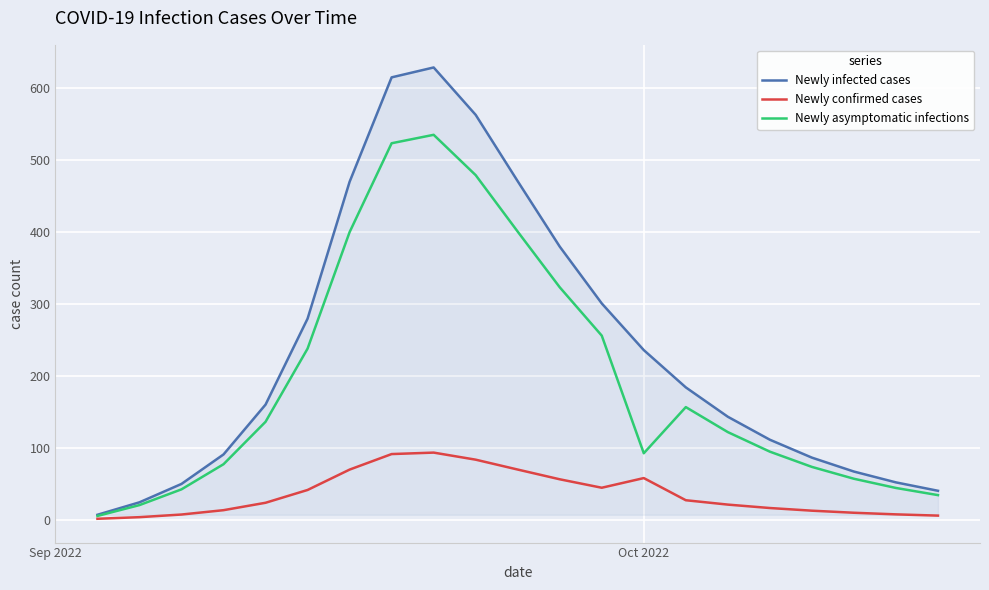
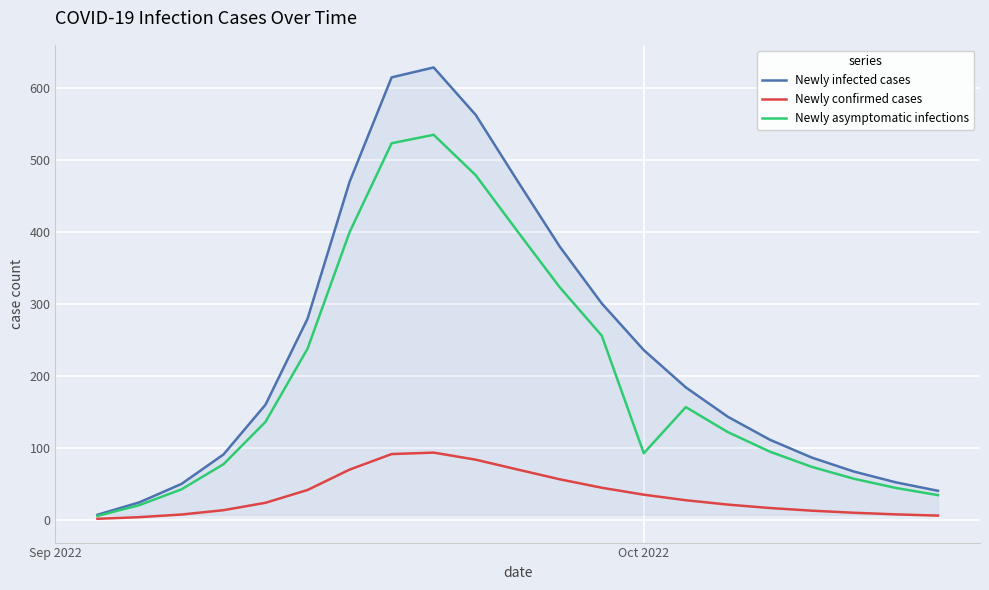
Newly confirmed cases, Oct 2022: 60 -> 40
